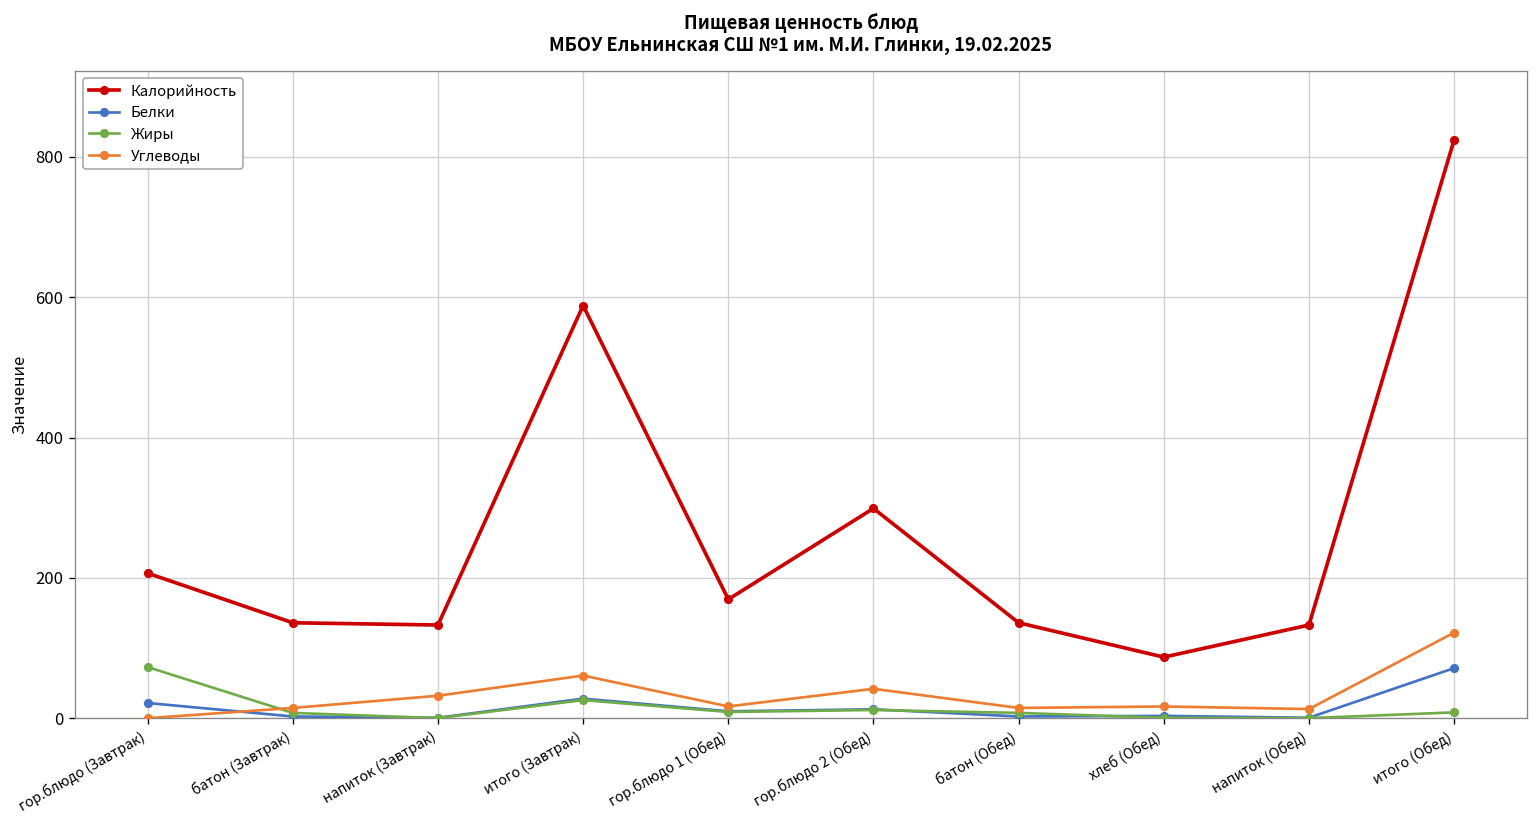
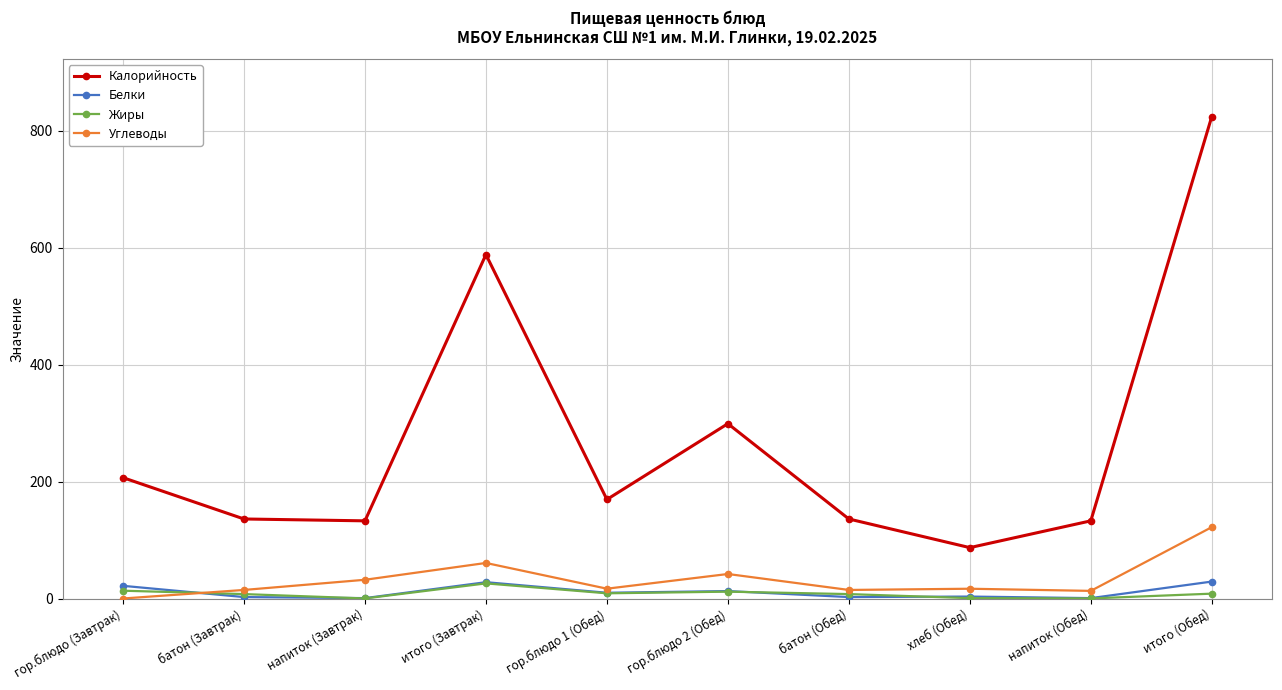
Жиры, гор.блюдо (Завтрак): 70 -> 10
Белки, итого (Обед): 70 -> 30
